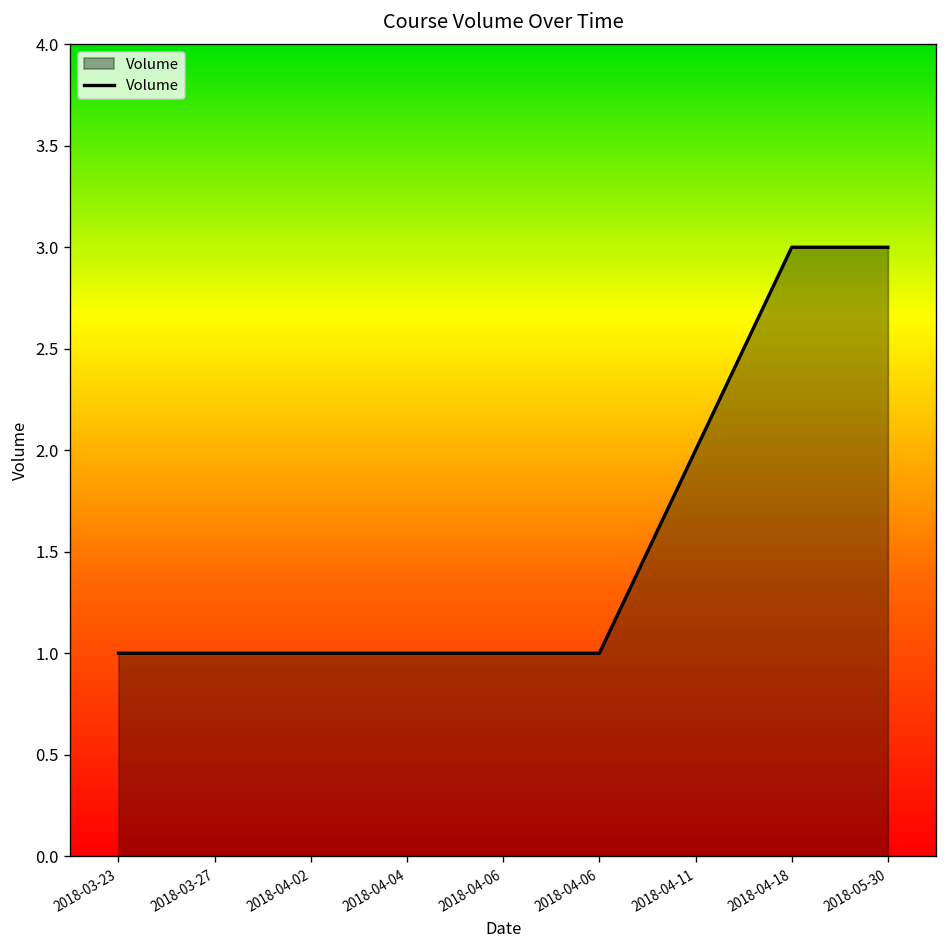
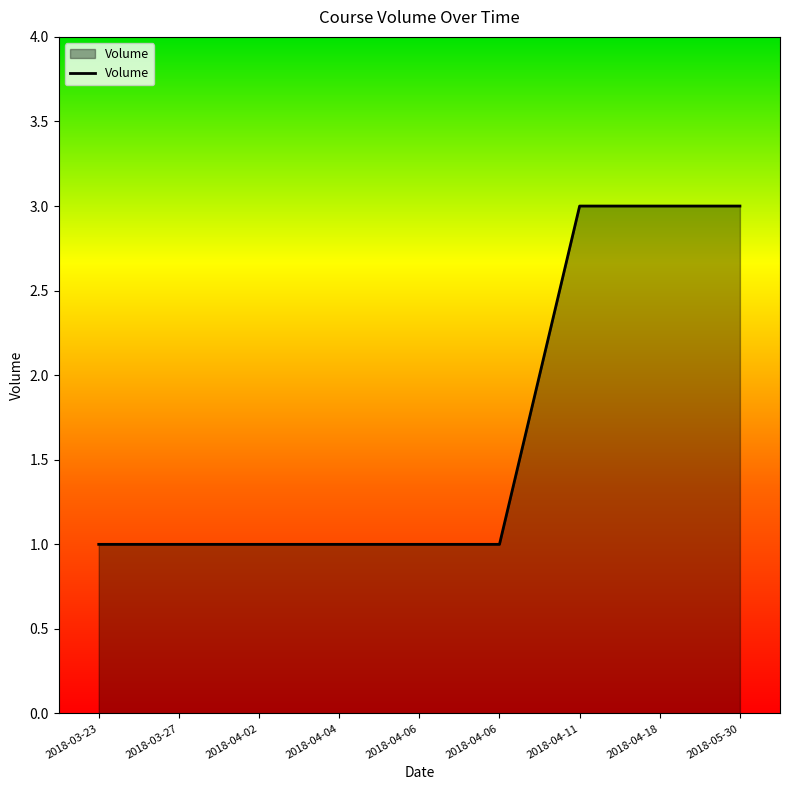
2018-04-11: 2 -> 3
